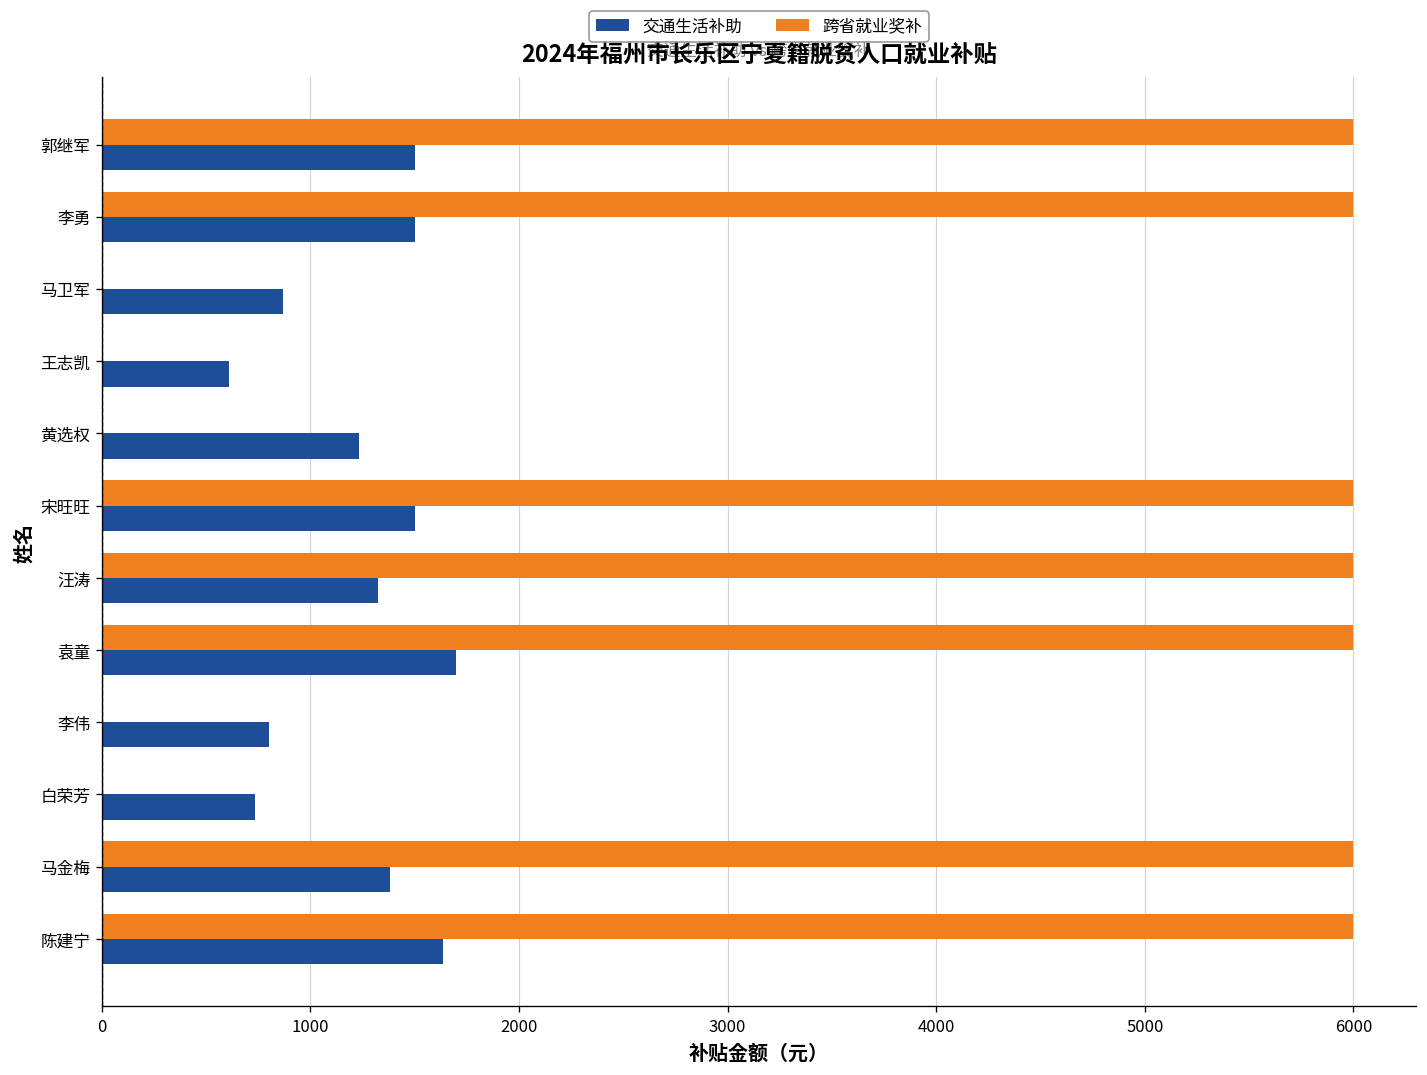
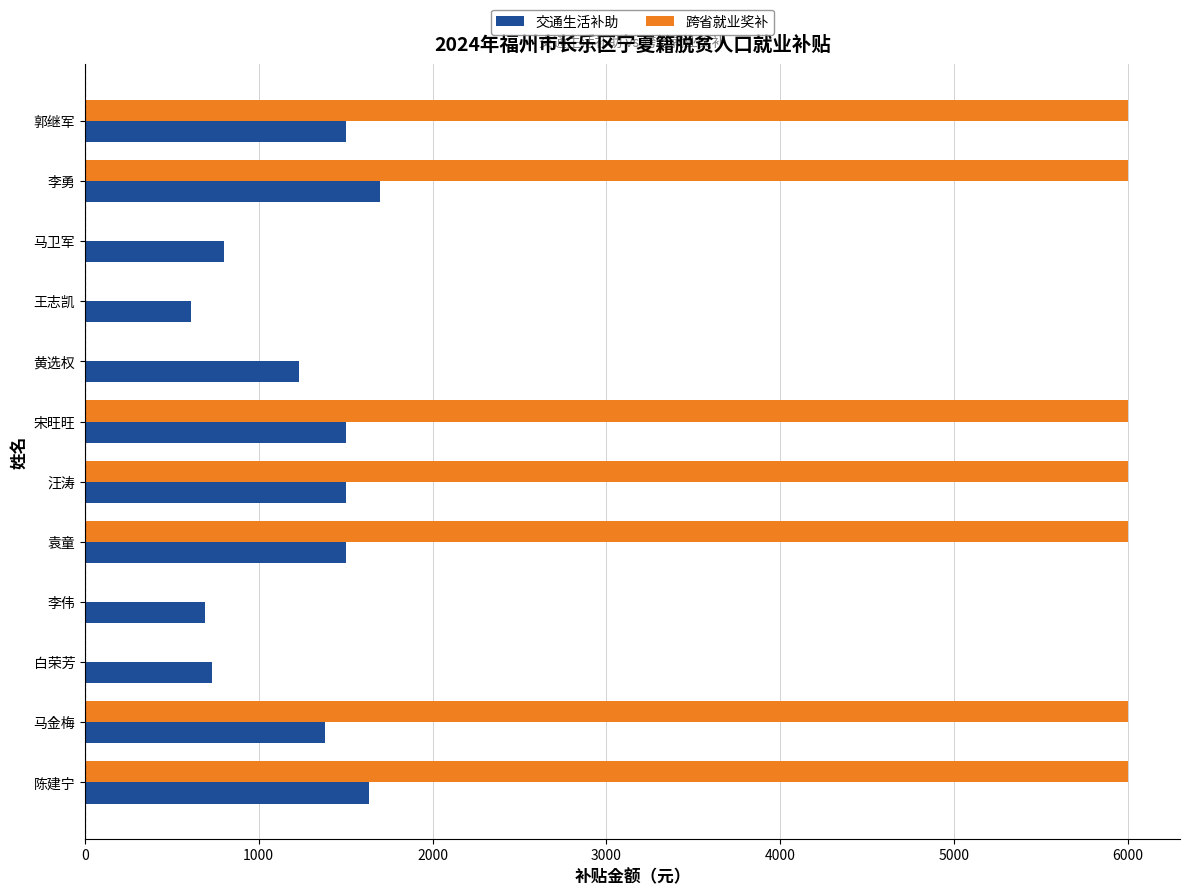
交通生活补助, 李勇: 1500 -> 1700
交通生活补助, 马卫军: 870 -> 800
交通生活补助, 汪涛: 1320 -> 1500
交通生活补助, 袁童: 1700 -> 1500
交通生活补助, 李伟: 800 -> 690
